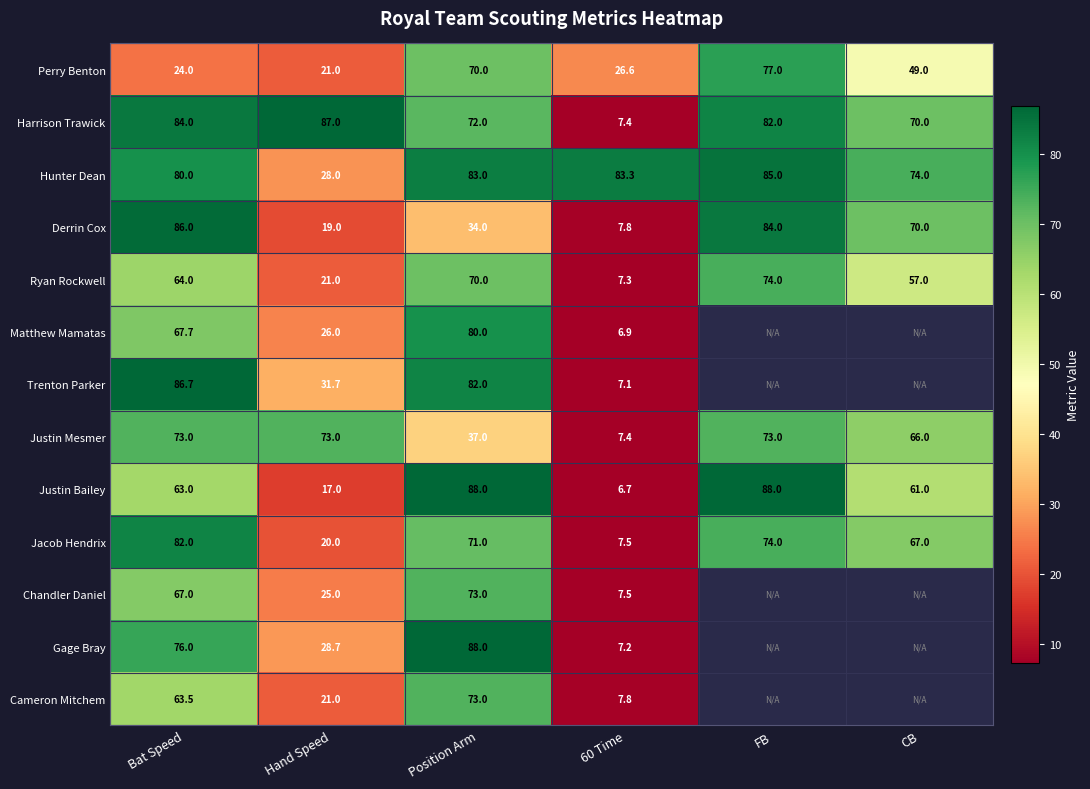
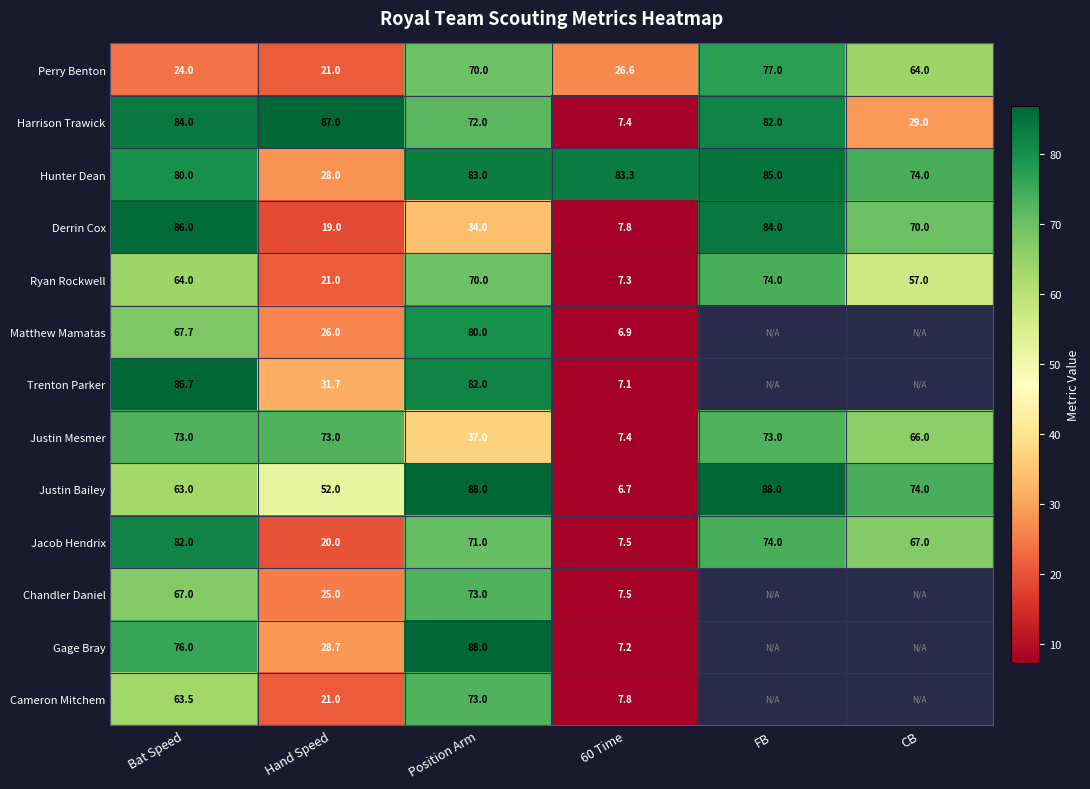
Perry Benton, CB: 49.0 -> 64.0
Harrison Trawick, CB: 70.0 -> 29.0
Justin Bailey, Hand Speed: 17.0 -> 52.0
Justin Bailey, CB: 61.0 -> 74.0
